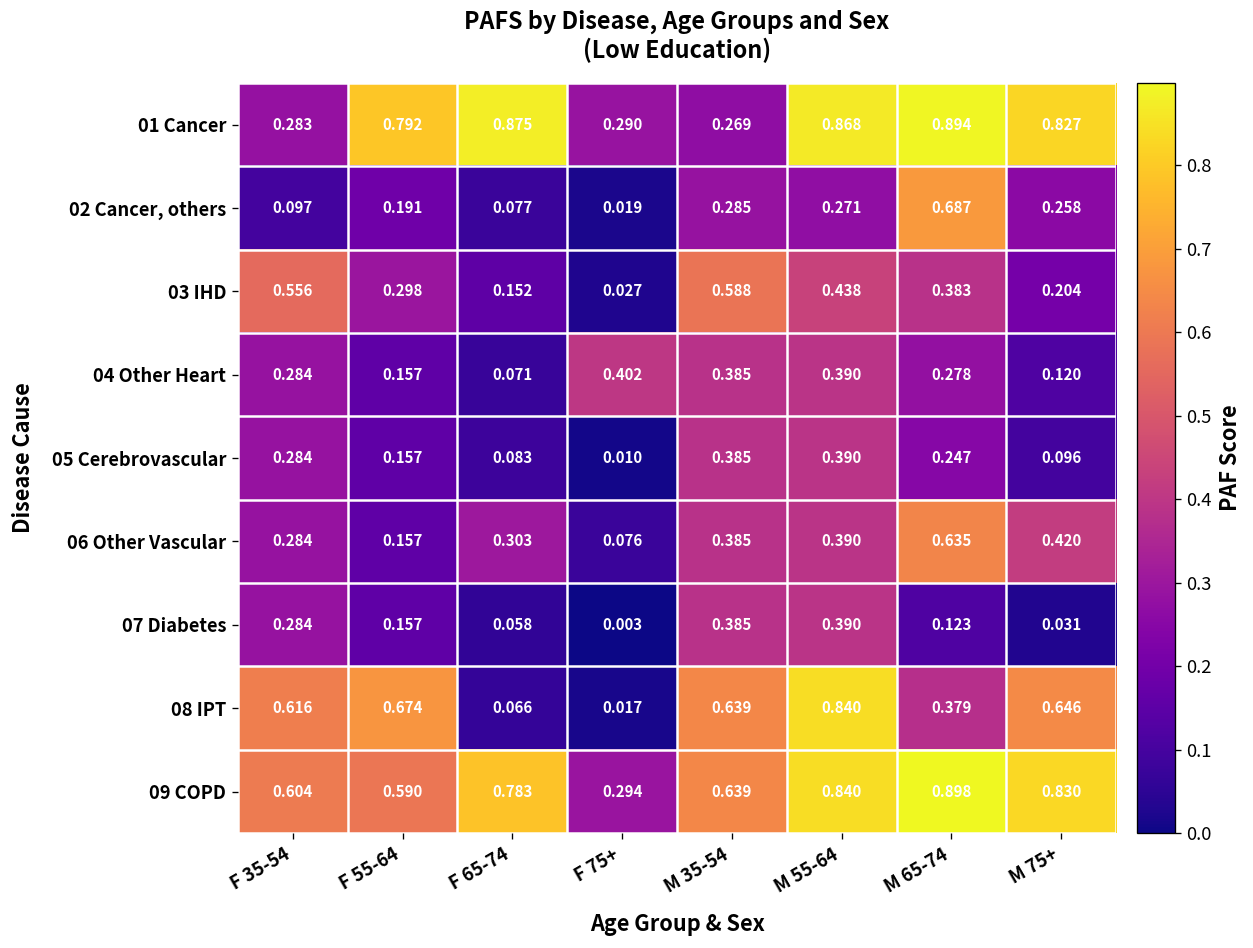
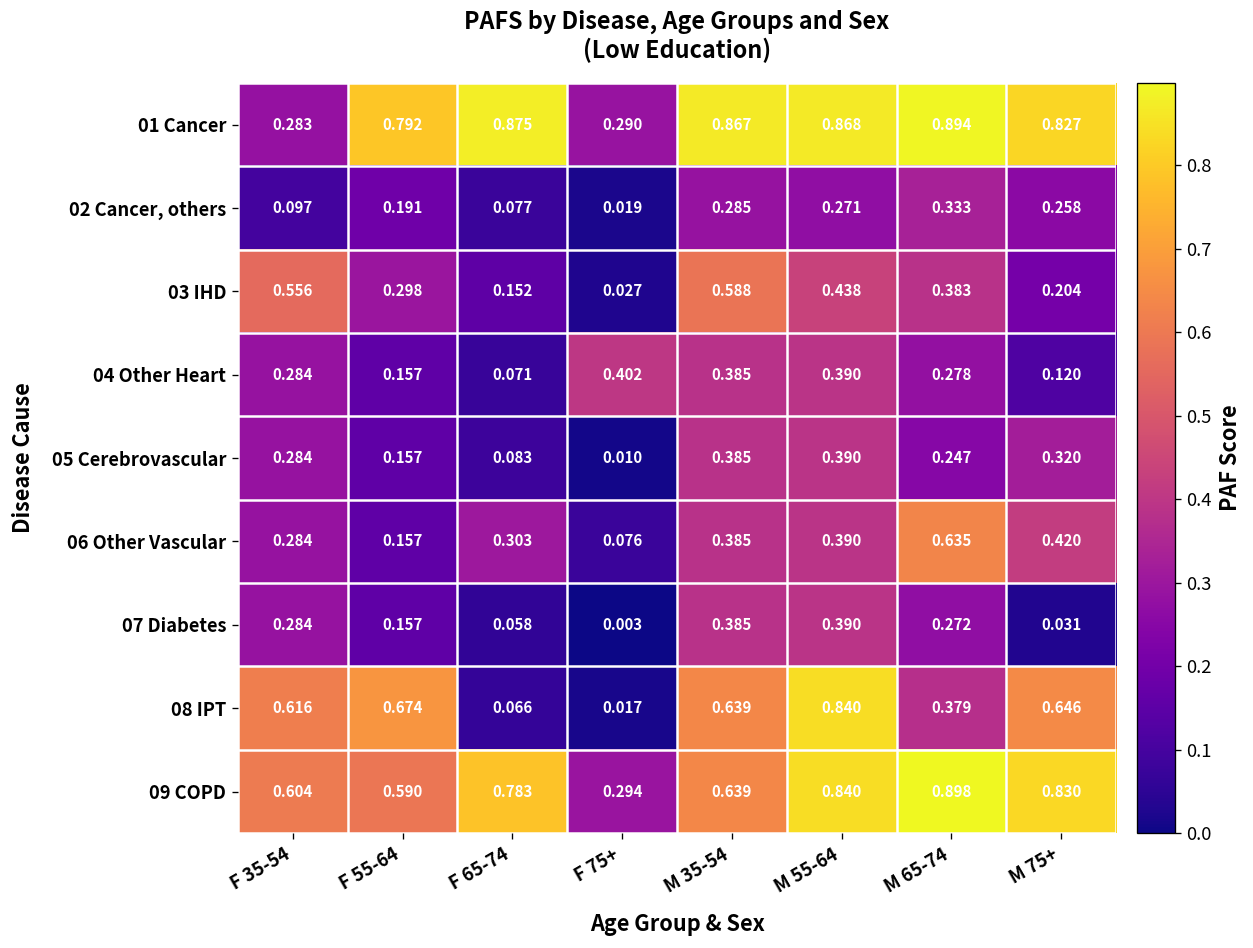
01 Cancer, M 35-54: 0.269 -> 0.867
02 Cancer, others, M 65-74: 0.687 -> 0.333
05 Cerebrovascular, M 75+: 0.096 -> 0.320
07 Diabetes, M 65-74: 0.123 -> 0.272
